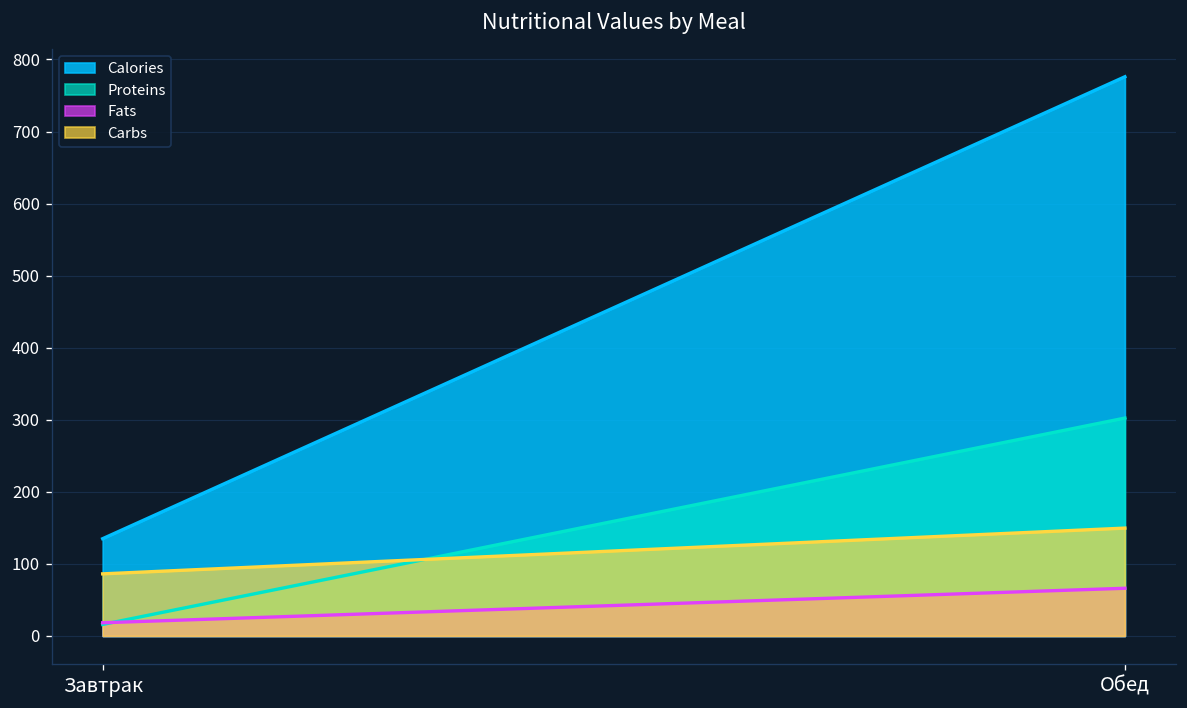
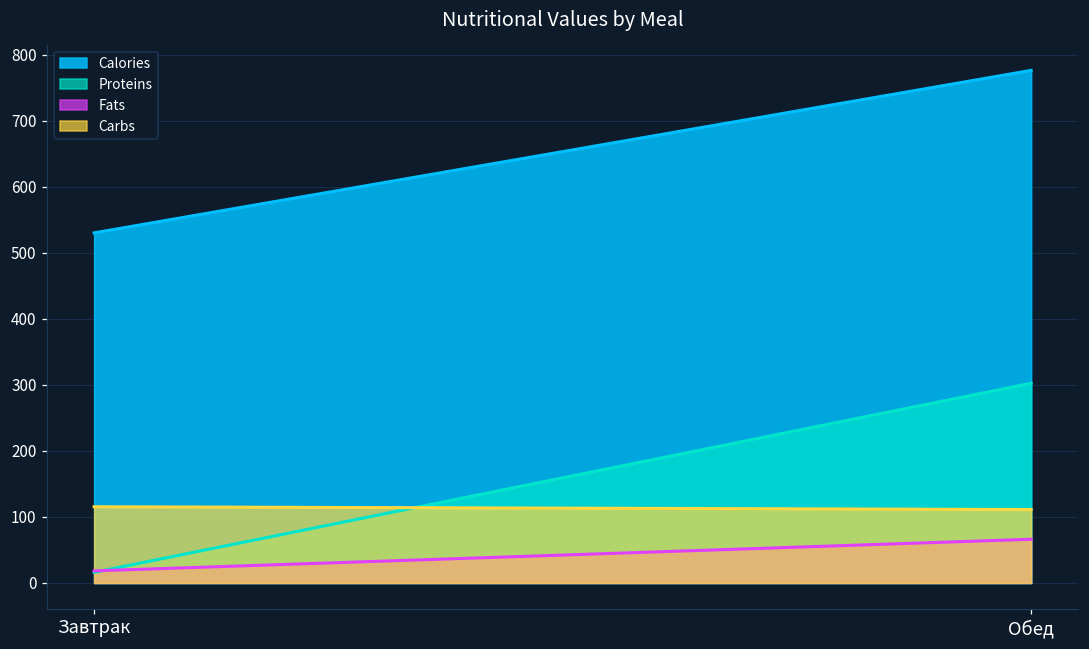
Calories, Завтрак: 140 -> 530
Carbs, Завтрак: 90 -> 120
Carbs, Обед: 150 -> 110
